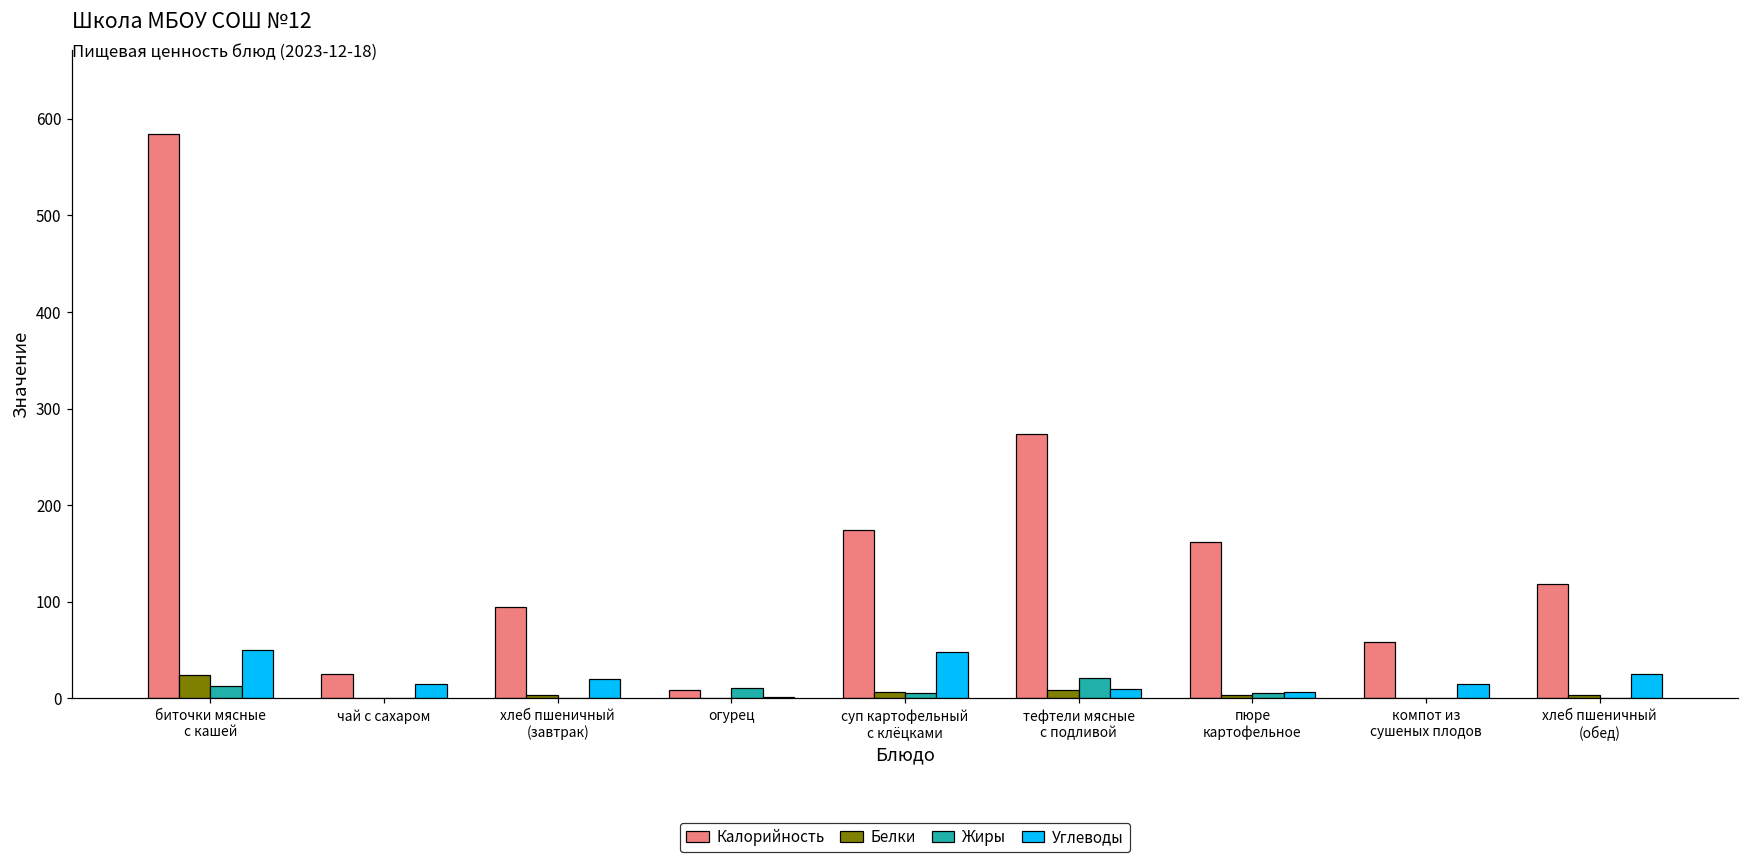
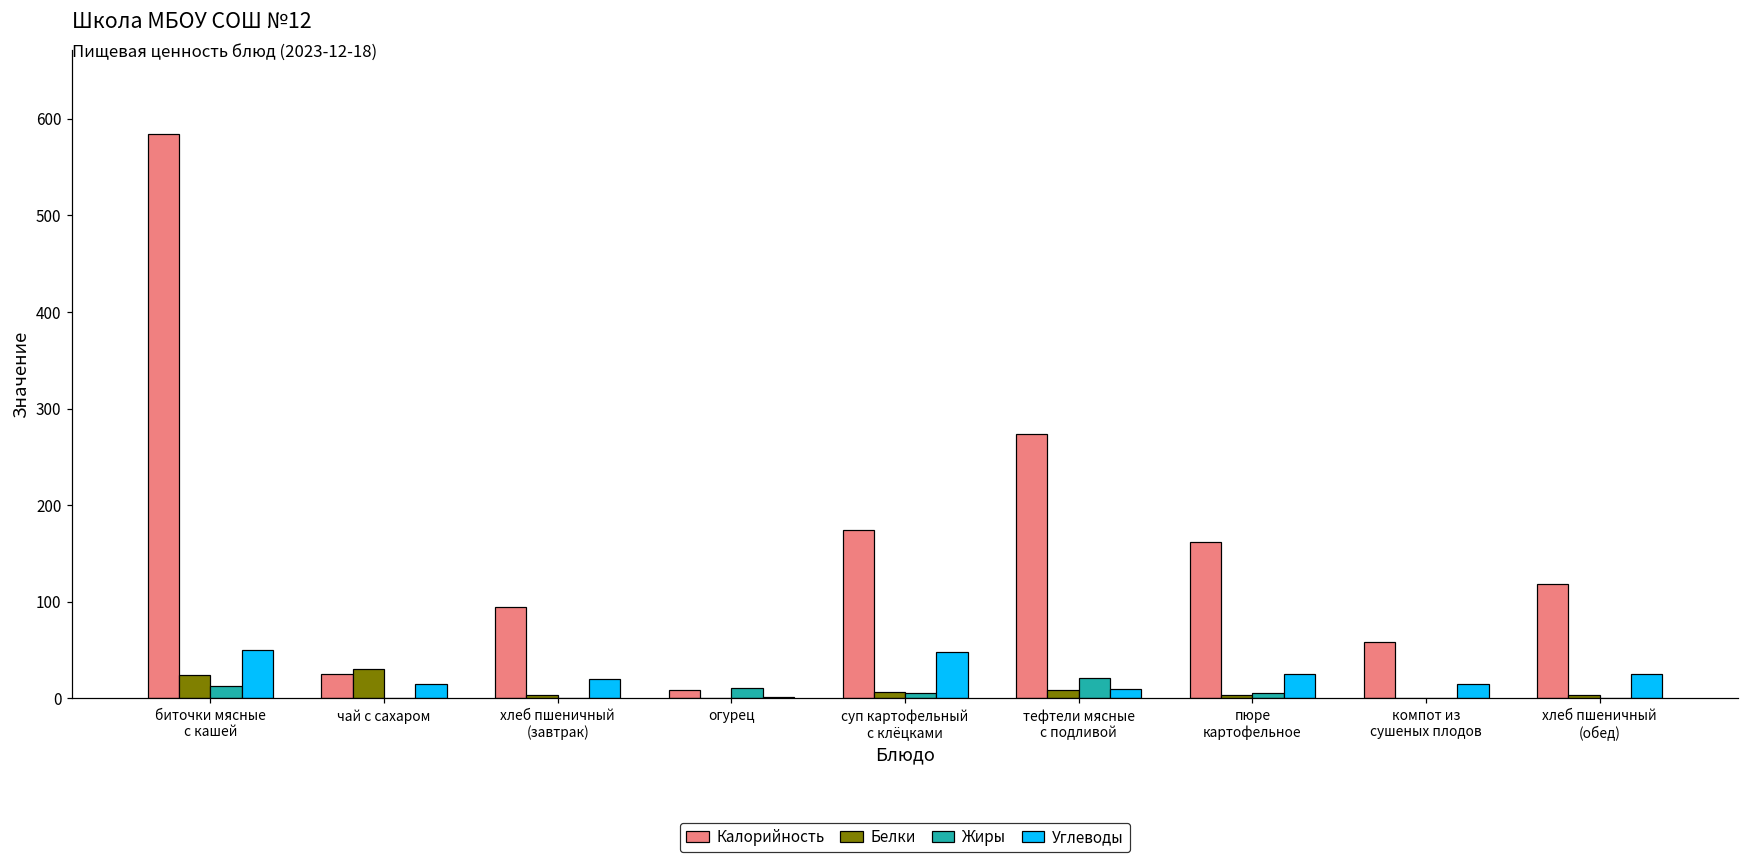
Белки, чай с сахаром: 0 -> 30
Углеводы, пюре картофельное: 10 -> 30
